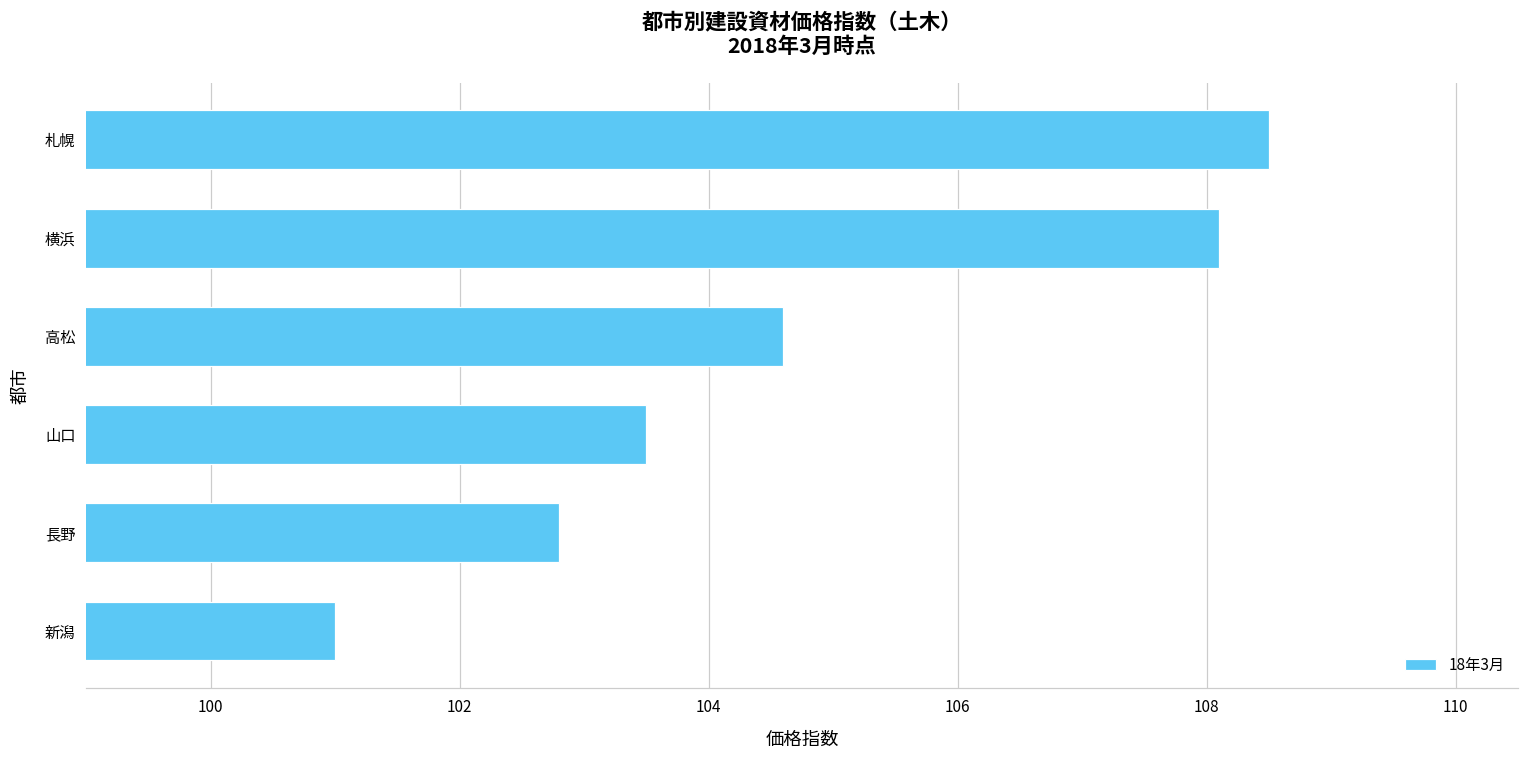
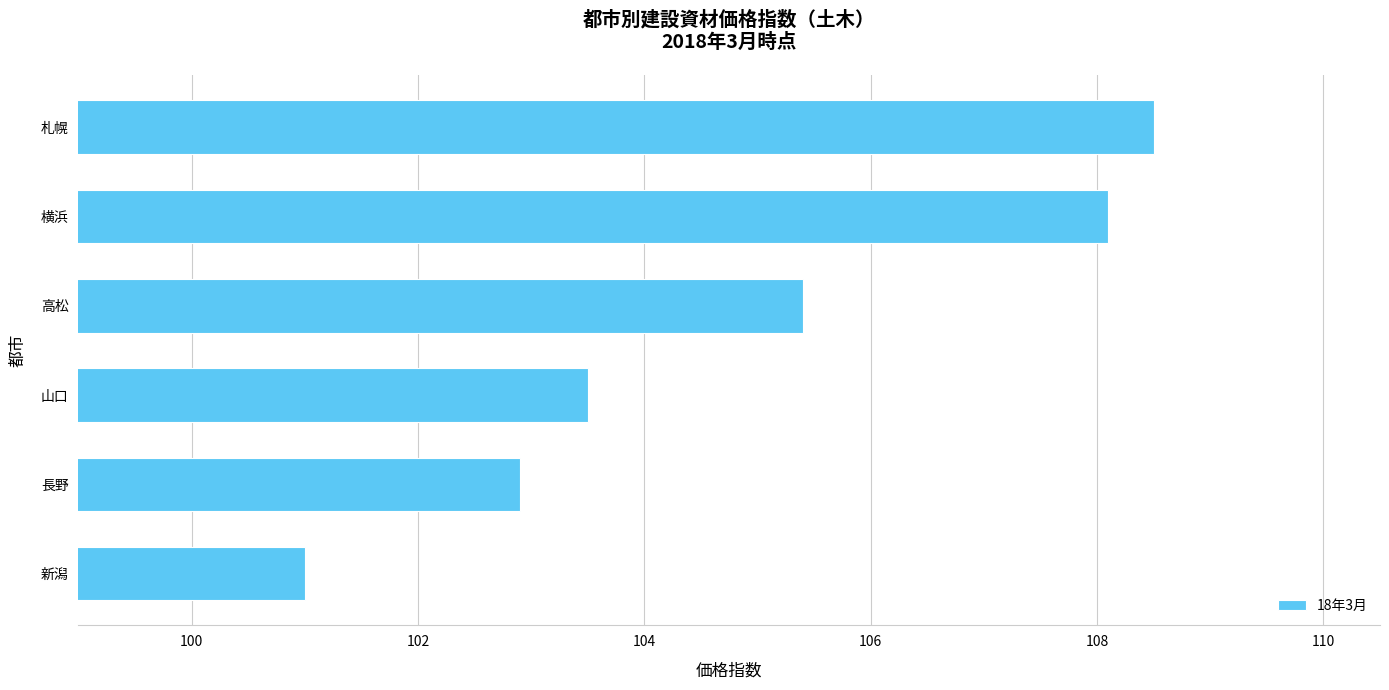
高松: 104.6 -> 105.4
長野: 102.8 -> 102.9
